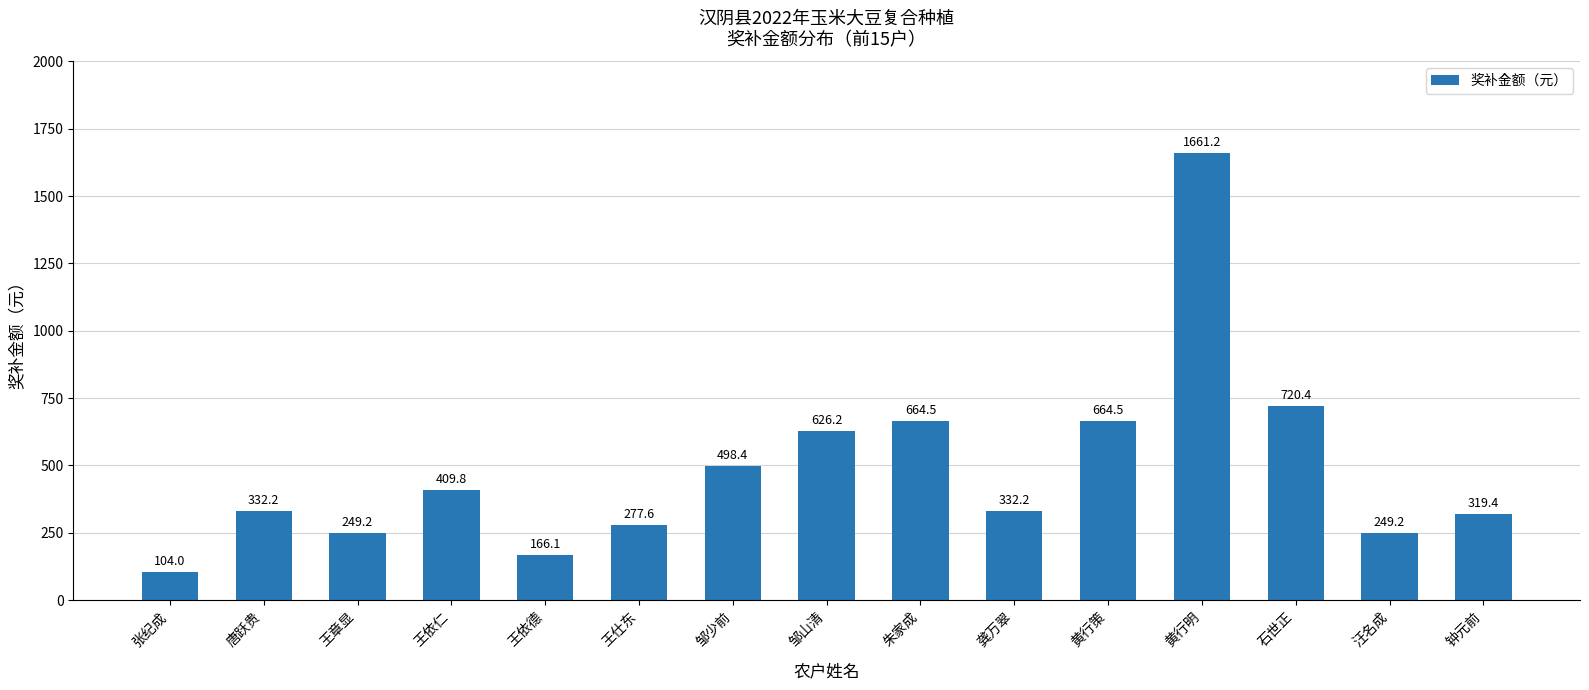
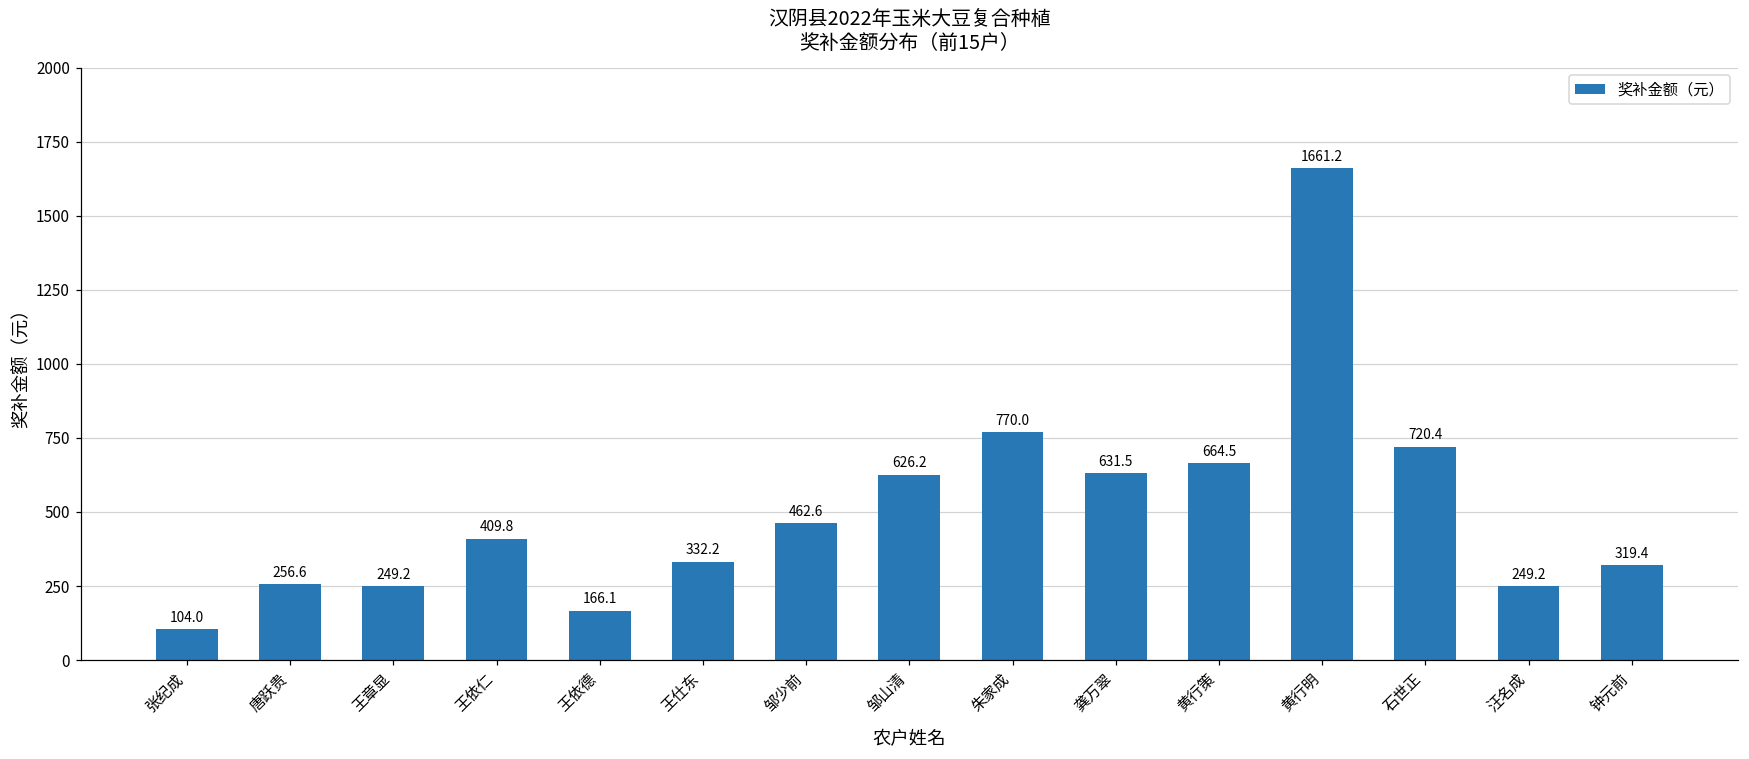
唐跃贵: 332.2 -> 256.6
王仕东: 277.6 -> 332.2
邹少前: 498.4 -> 462.6
朱家成: 664.5 -> 770.0
龚万翠: 332.2 -> 631.5
